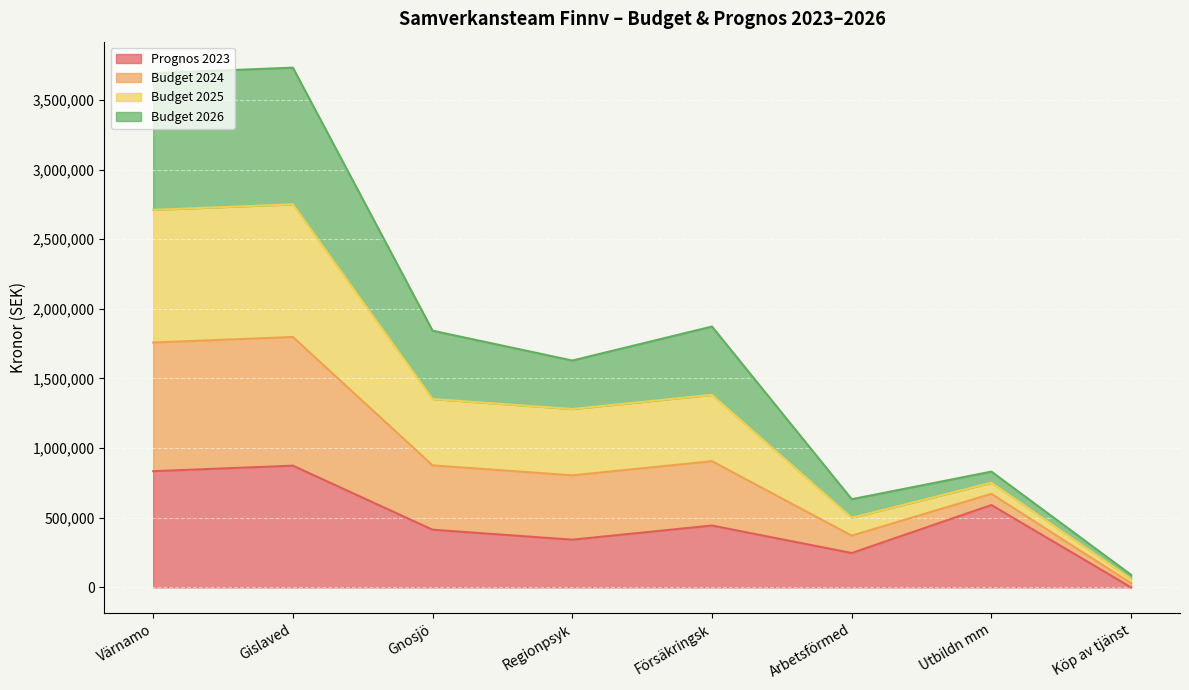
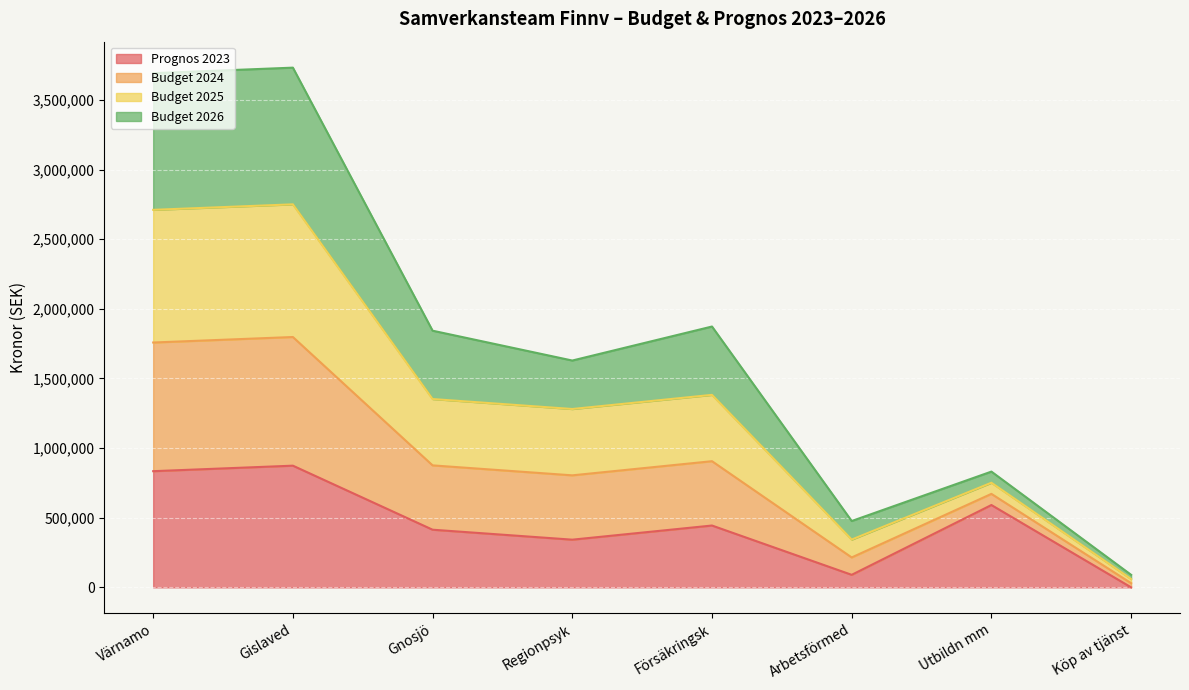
Prognos 2023, Arbetsförmed: 250,000 -> 90,000
